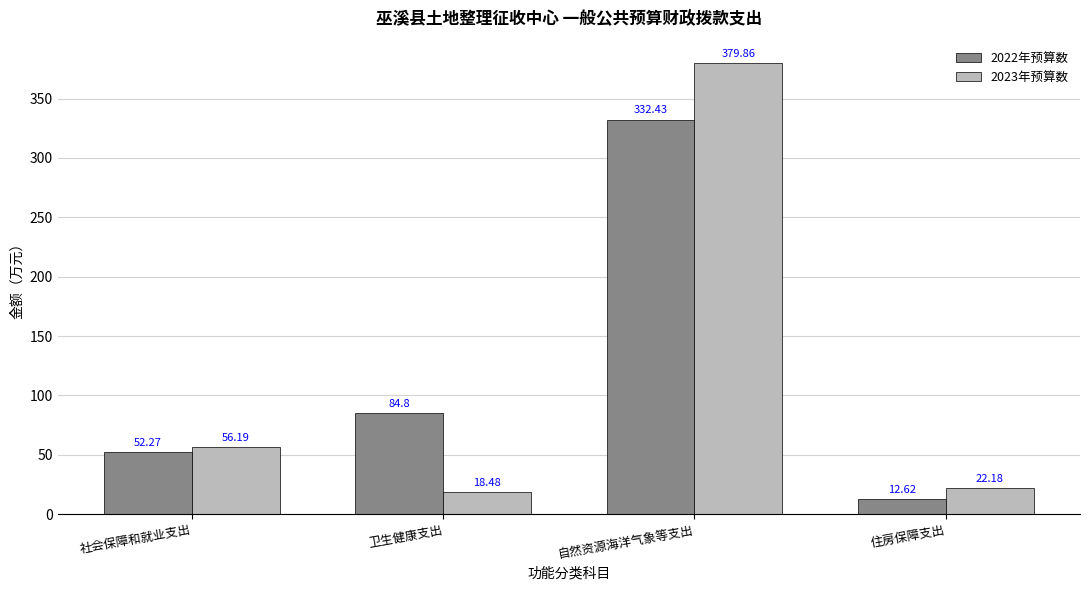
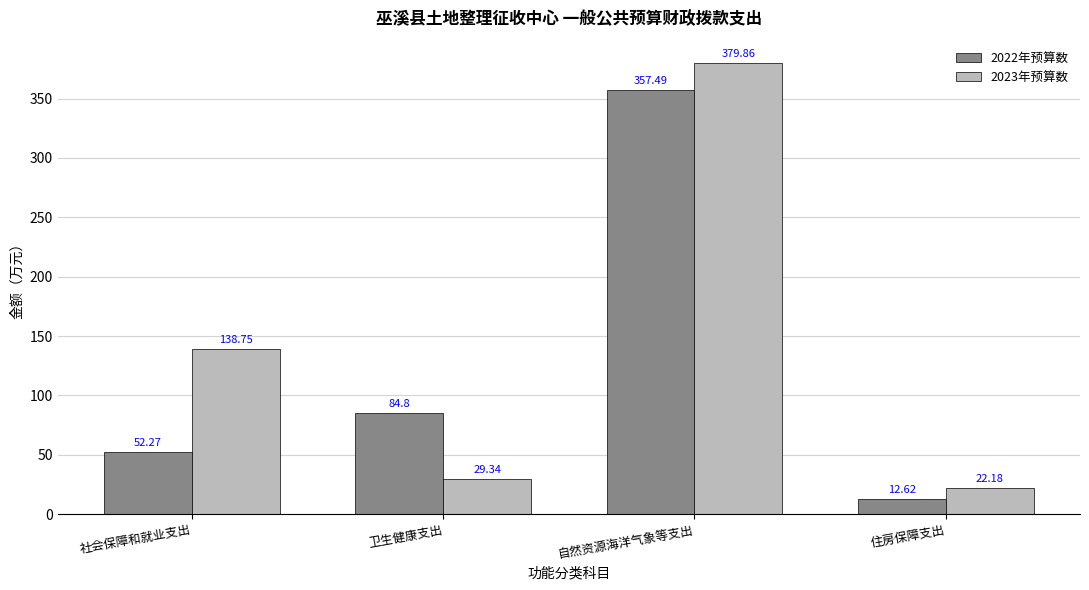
2023年预算数, 社会保障和就业支出: 56.19 -> 138.75
2023年预算数, 卫生健康支出: 18.48 -> 29.34
2022年预算数, 自然资源海洋气象等支出: 332.43 -> 357.49
